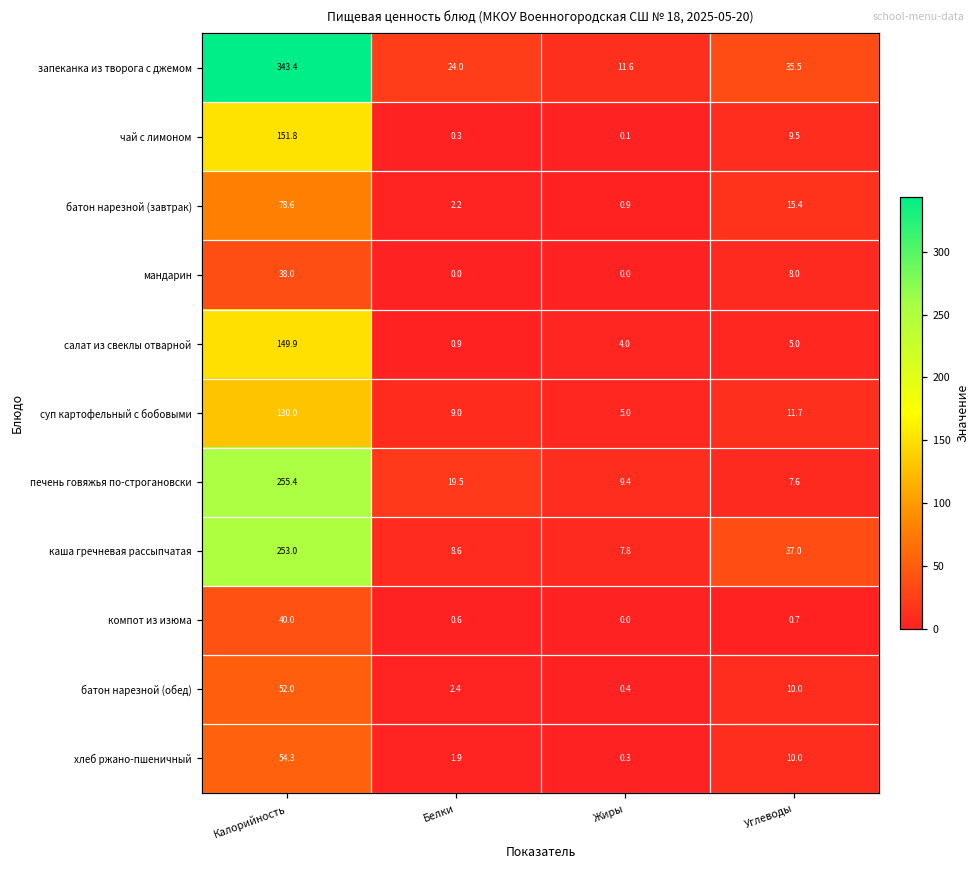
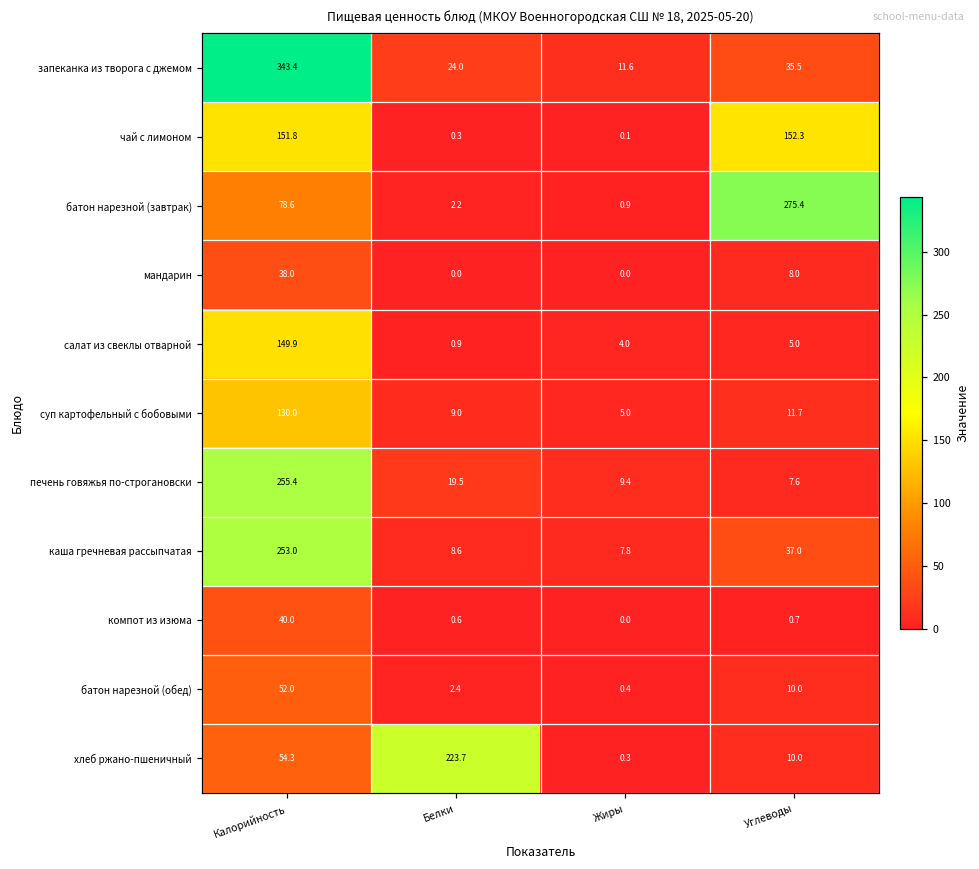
чай с лимоном, Углеводы: 9.5 -> 152.3
батон нарезной (завтрак), Углеводы: 15.4 -> 275.4
хлеб ржано-пшеничный, Белки: 1.9 -> 223.7
